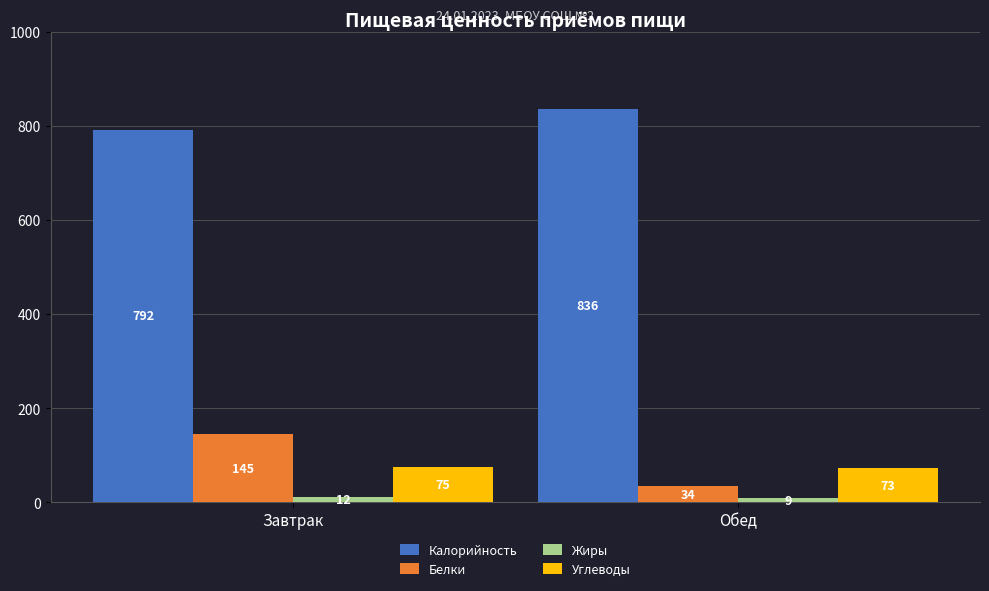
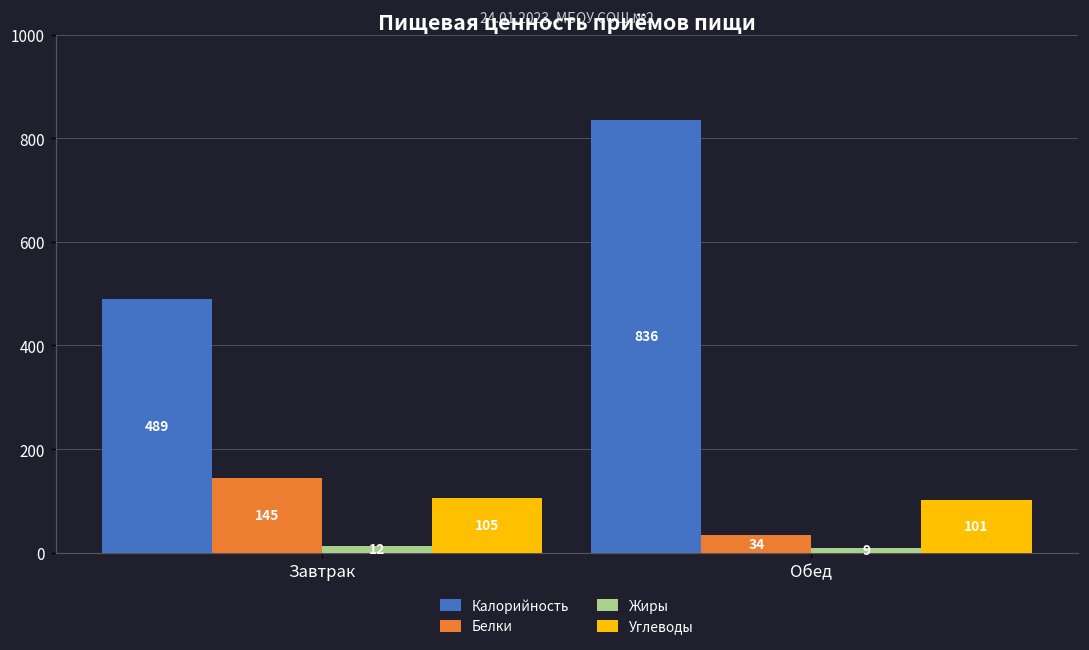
Калорийность, Завтрак: 792 -> 489
Углеводы, Завтрак: 75 -> 105
Углеводы, Обед: 73 -> 101
